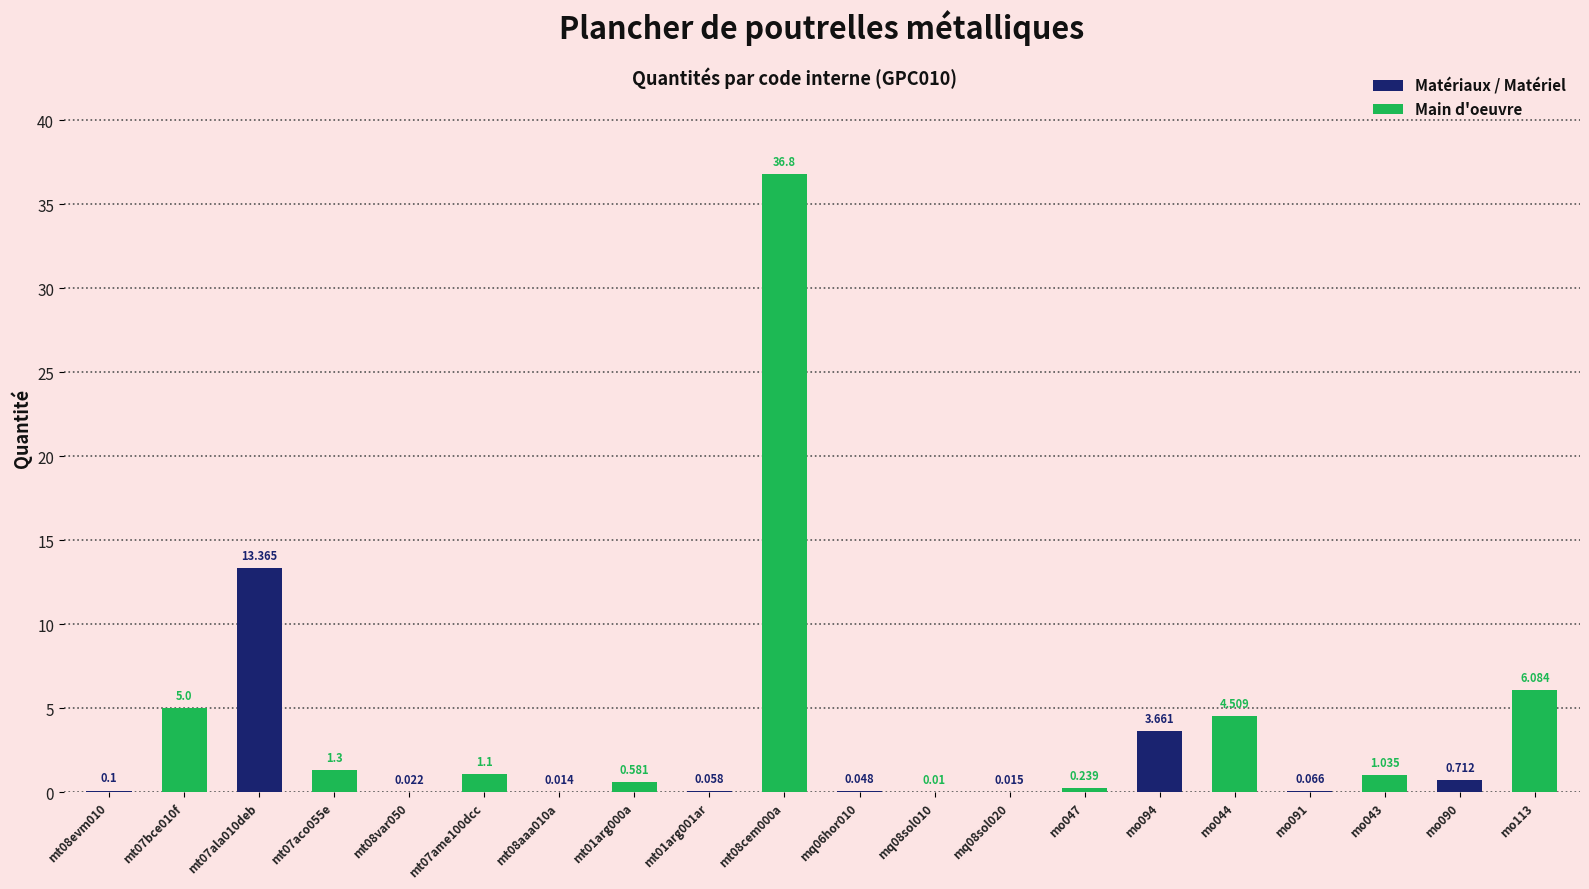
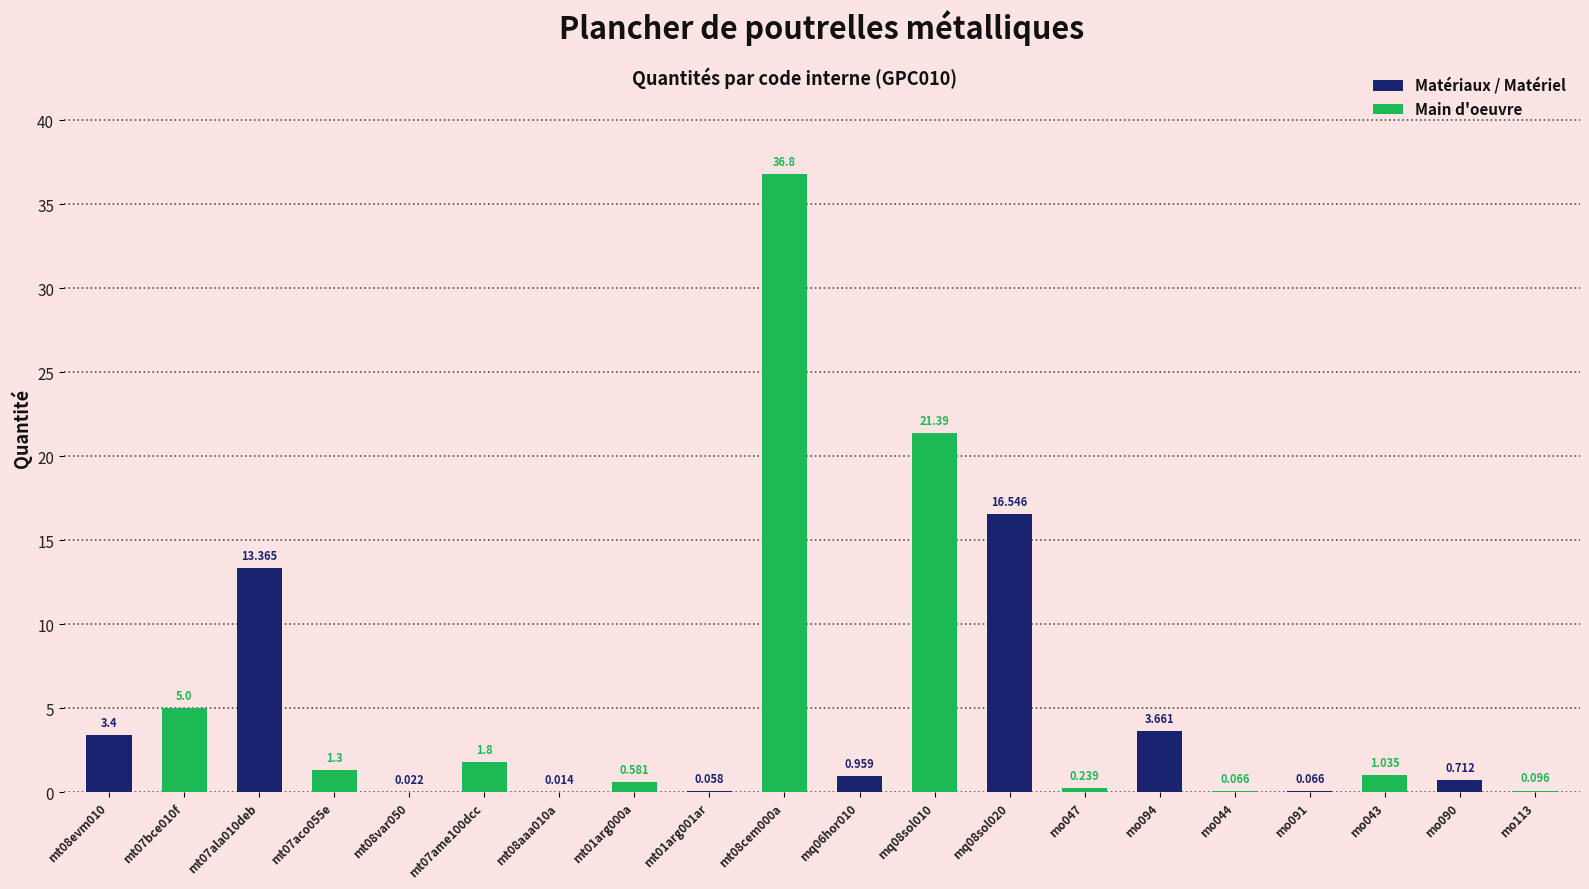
Matériaux / Matériel, mt08evm010: 0.1 -> 3.4
Main d'oeuvre, mt07ame100dcc: 1.1 -> 1.8
Matériaux / Matériel, mq06hor010: 0.048 -> 0.959
Main d'oeuvre, mq08sol010: 0.01 -> 21.39
Matériaux / Matériel, mq08sol020: 0.015 -> 16.546
Main d'oeuvre, mo044: 4.509 -> 0.066
Main d'oeuvre, mo113: 6.084 -> 0.096
